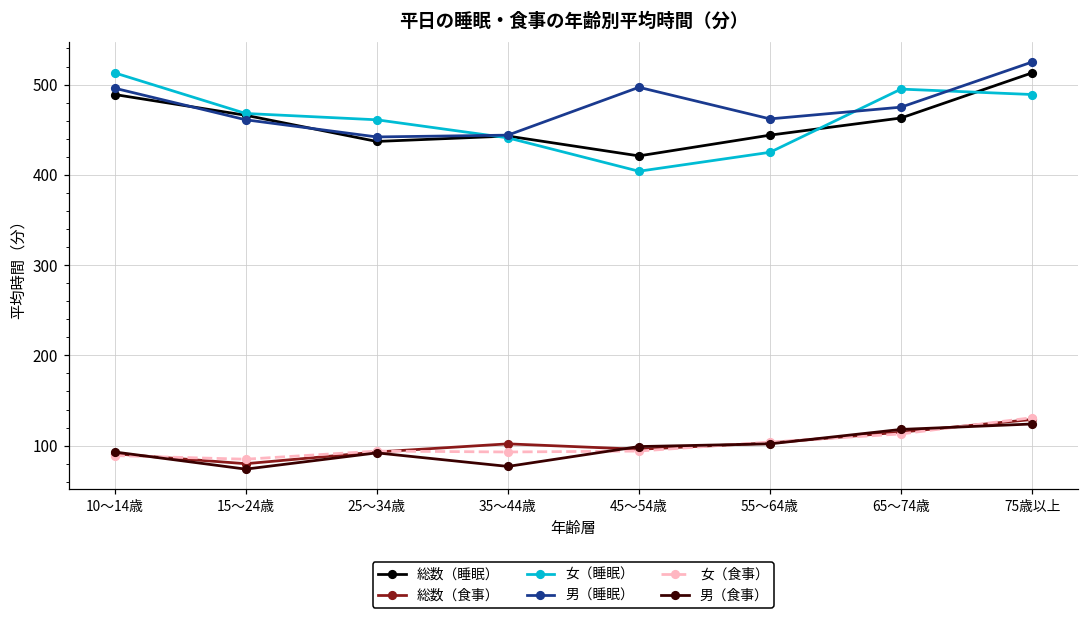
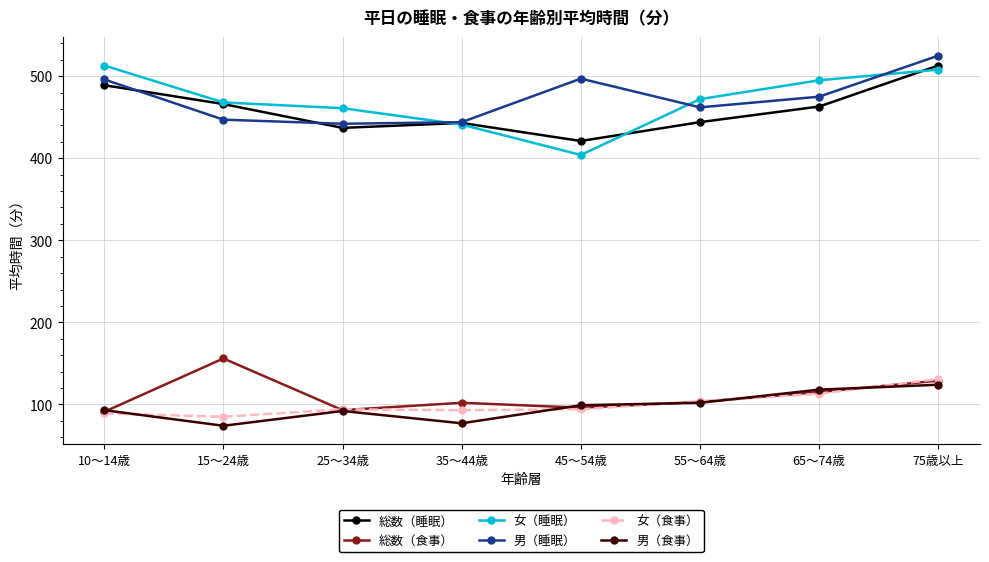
総数（食事）, 15～24歳: 80 -> 160
男（睡眠）, 15～24歳: 460 -> 450
女（睡眠）, 55～64歳: 430 -> 470
女（睡眠）, 75歳以上: 490 -> 510
